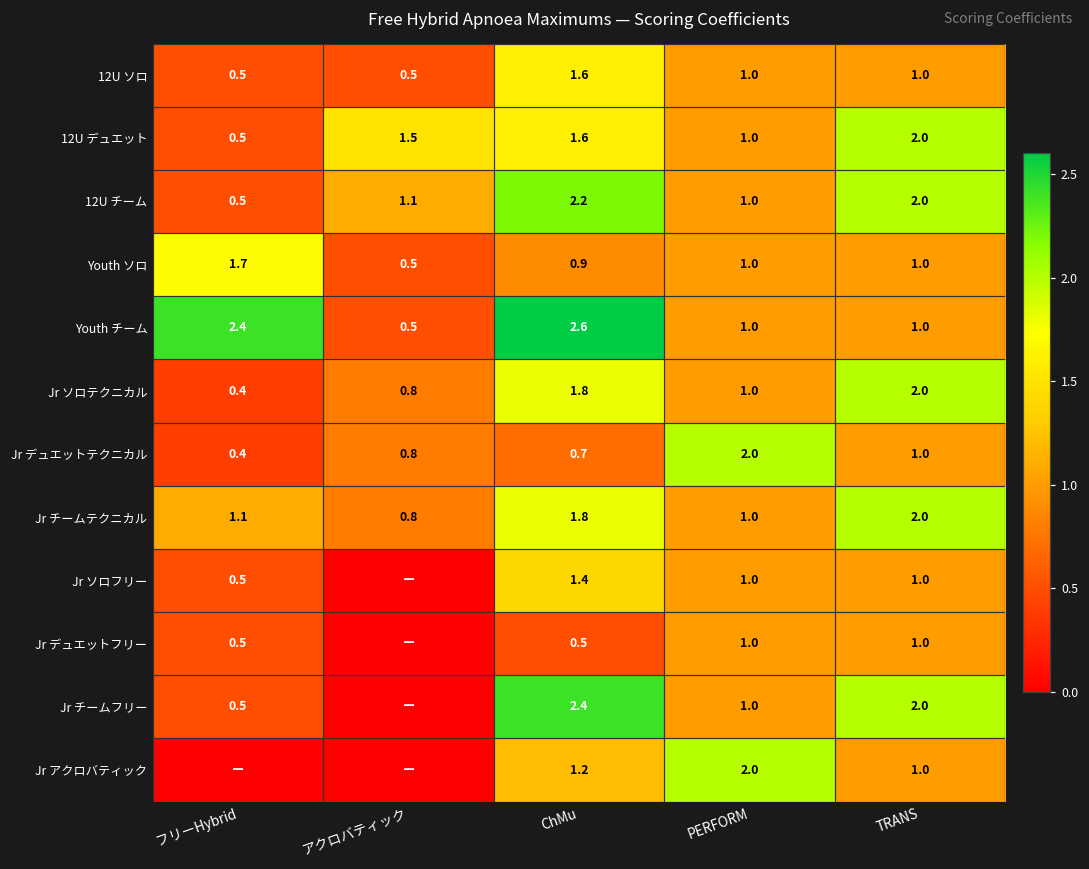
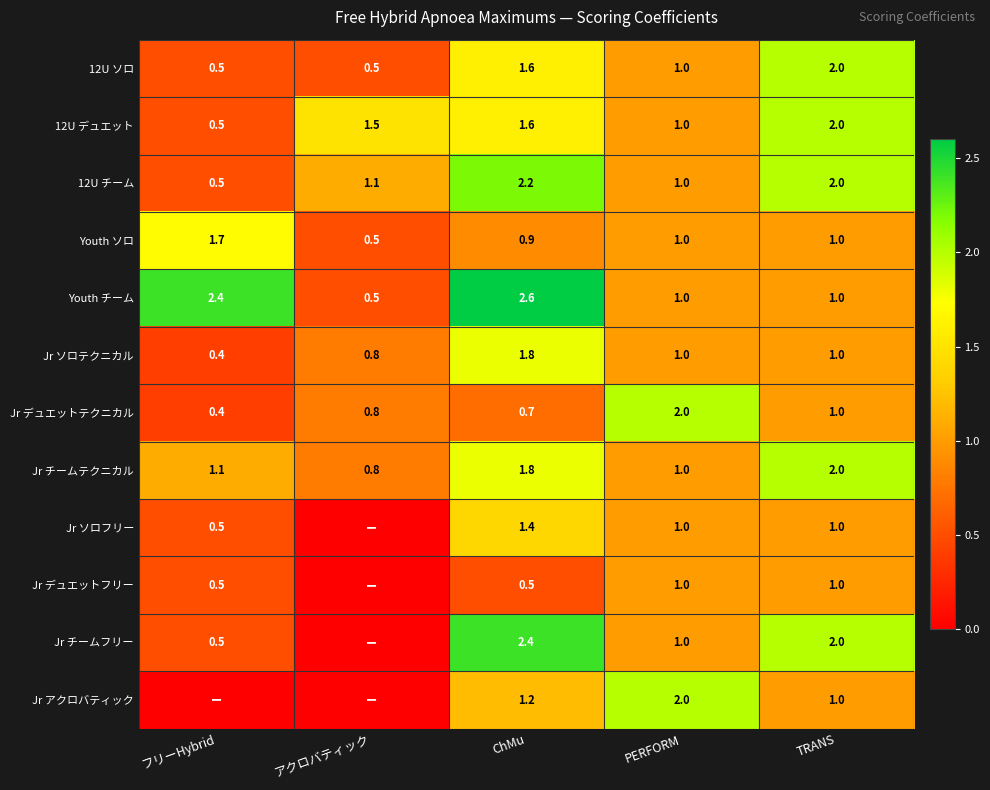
12U ソロ, TRANS: 1.0 -> 2.0
Jr ソロテクニカル, TRANS: 2.0 -> 1.0
